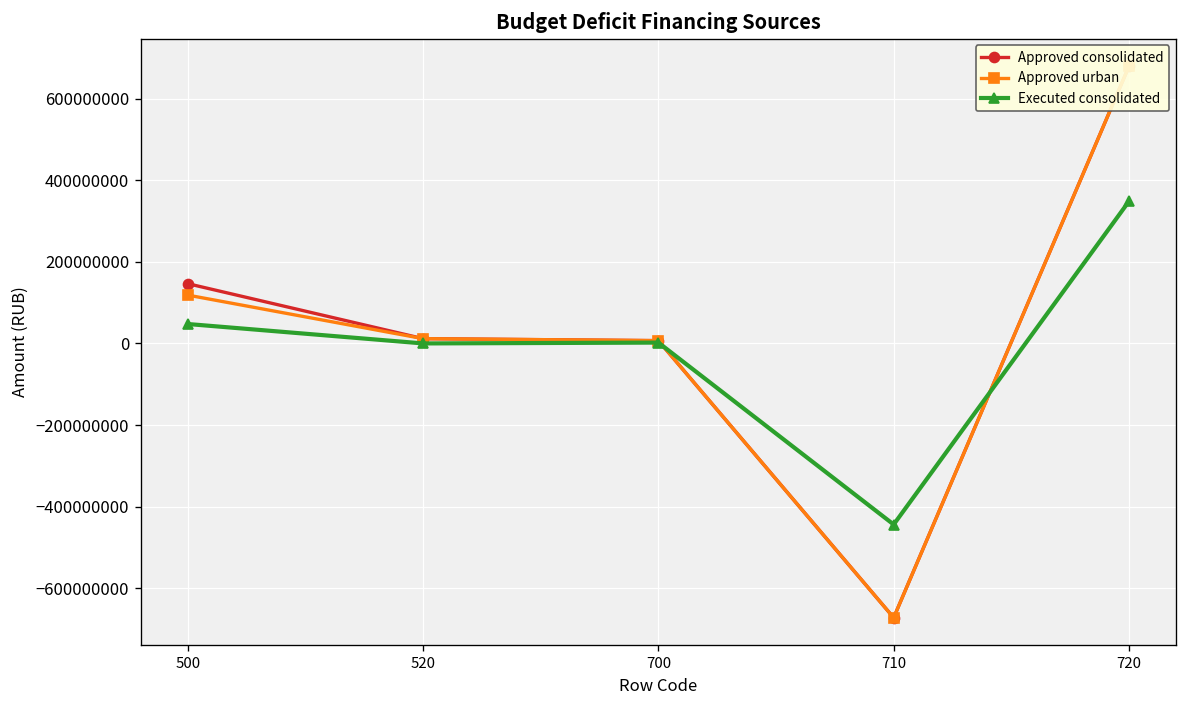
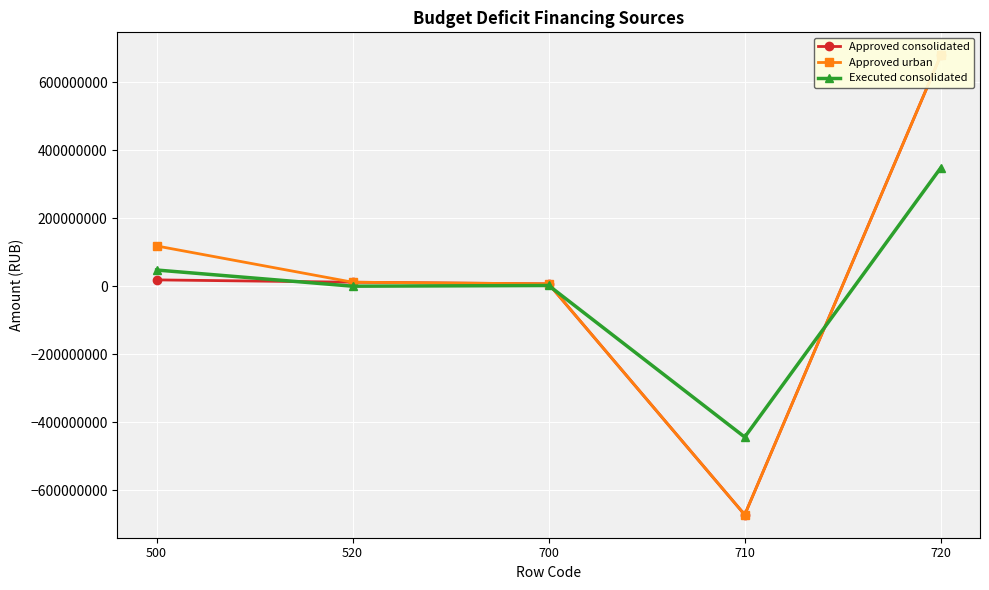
Approved consolidated, 500: 150000000 -> 20000000
